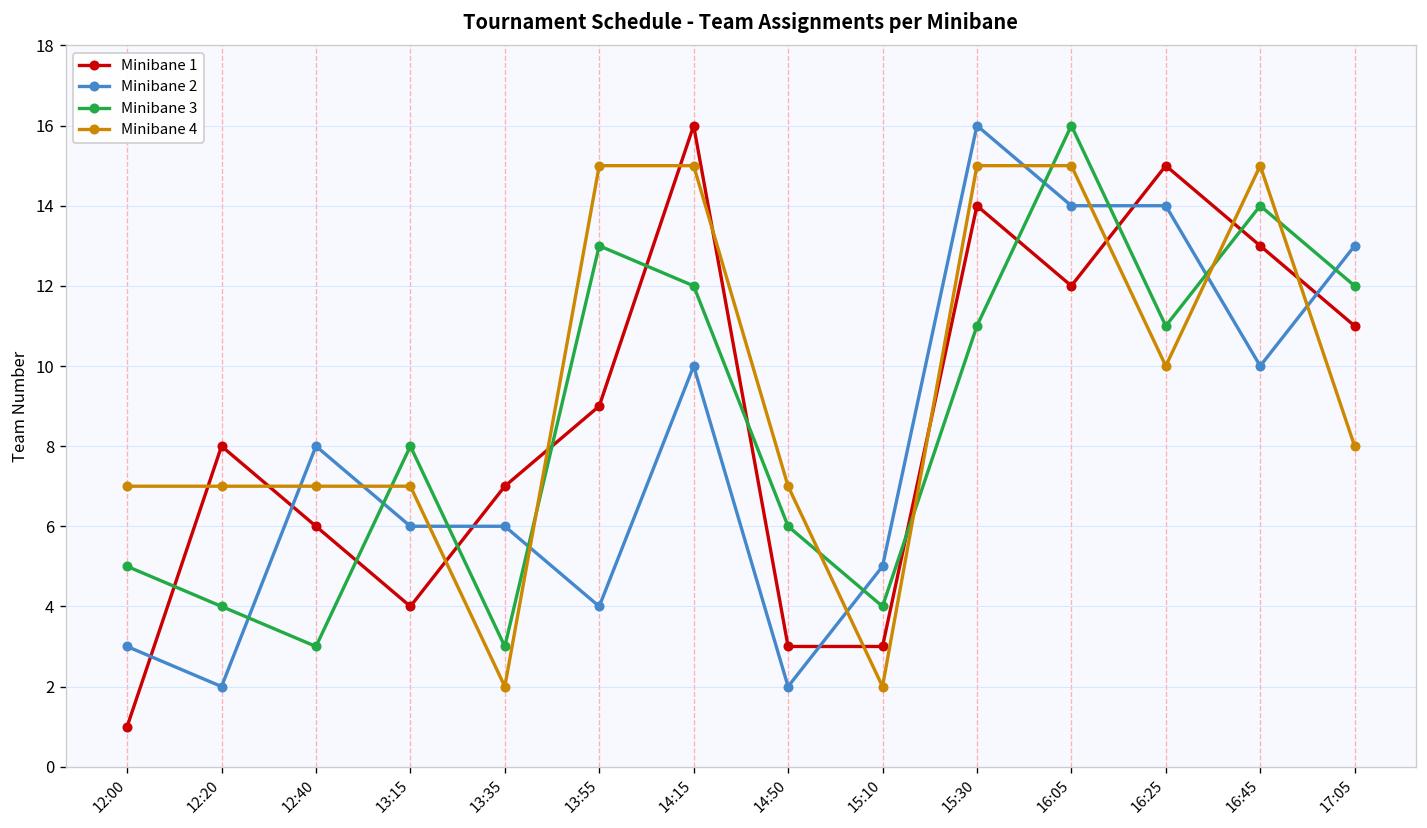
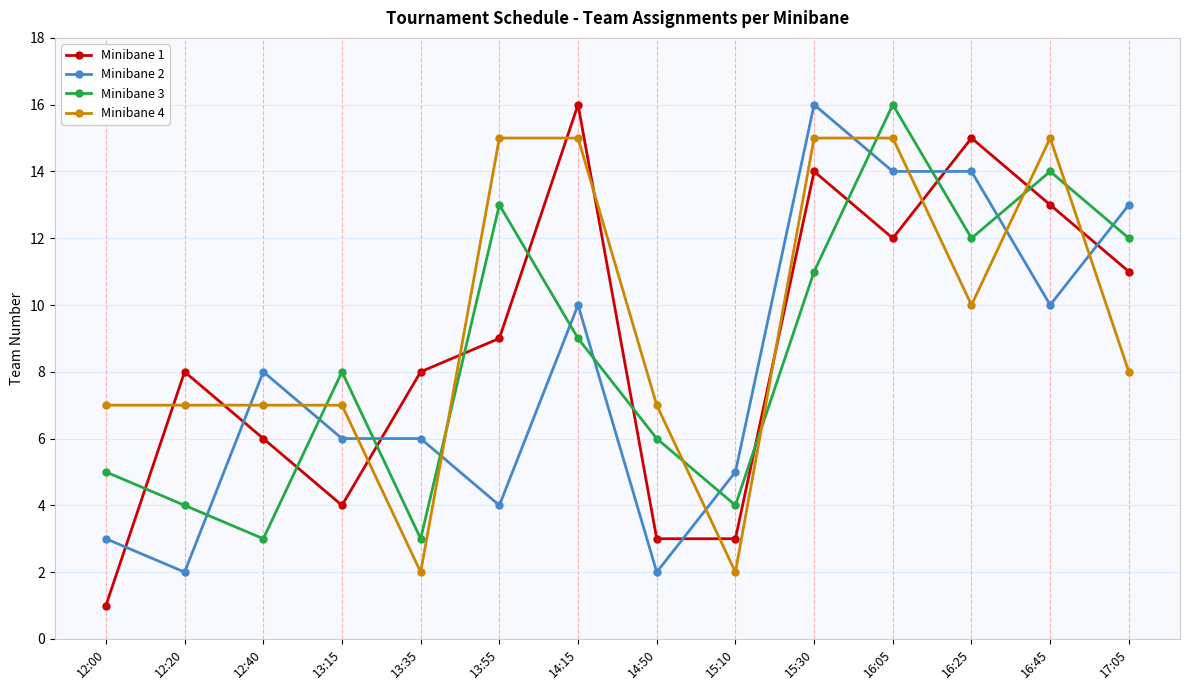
Minibane 1, 13:35: 7 -> 8
Minibane 3, 14:15: 12 -> 9
Minibane 3, 16:25: 11 -> 12
